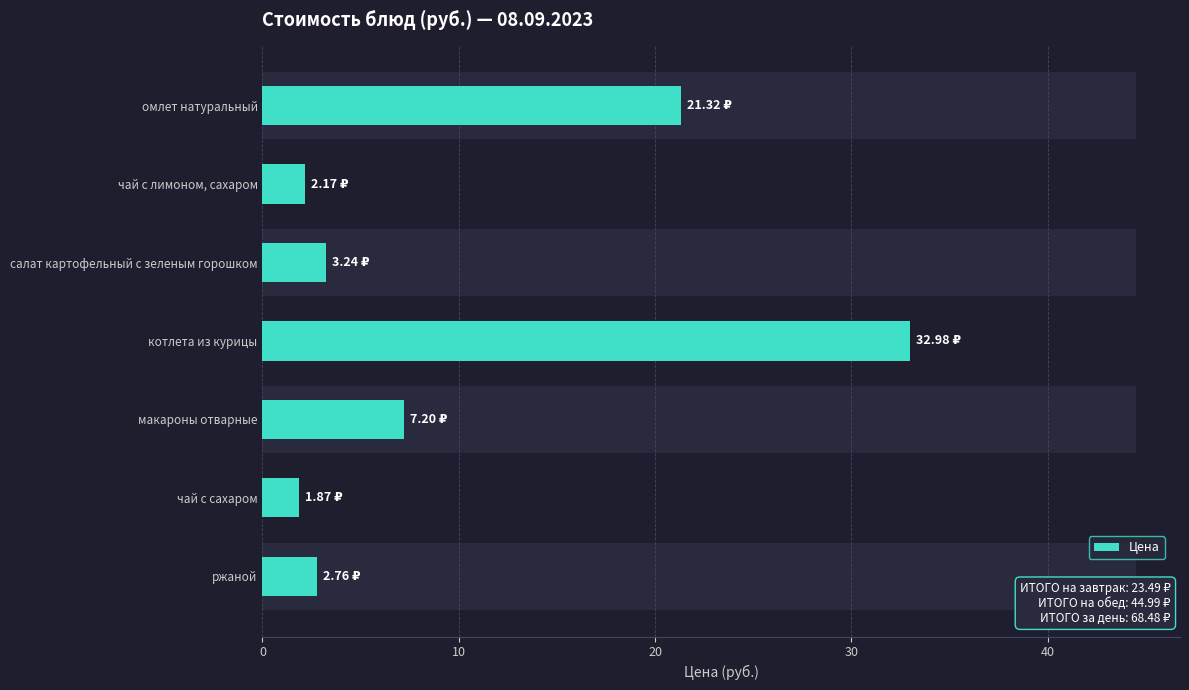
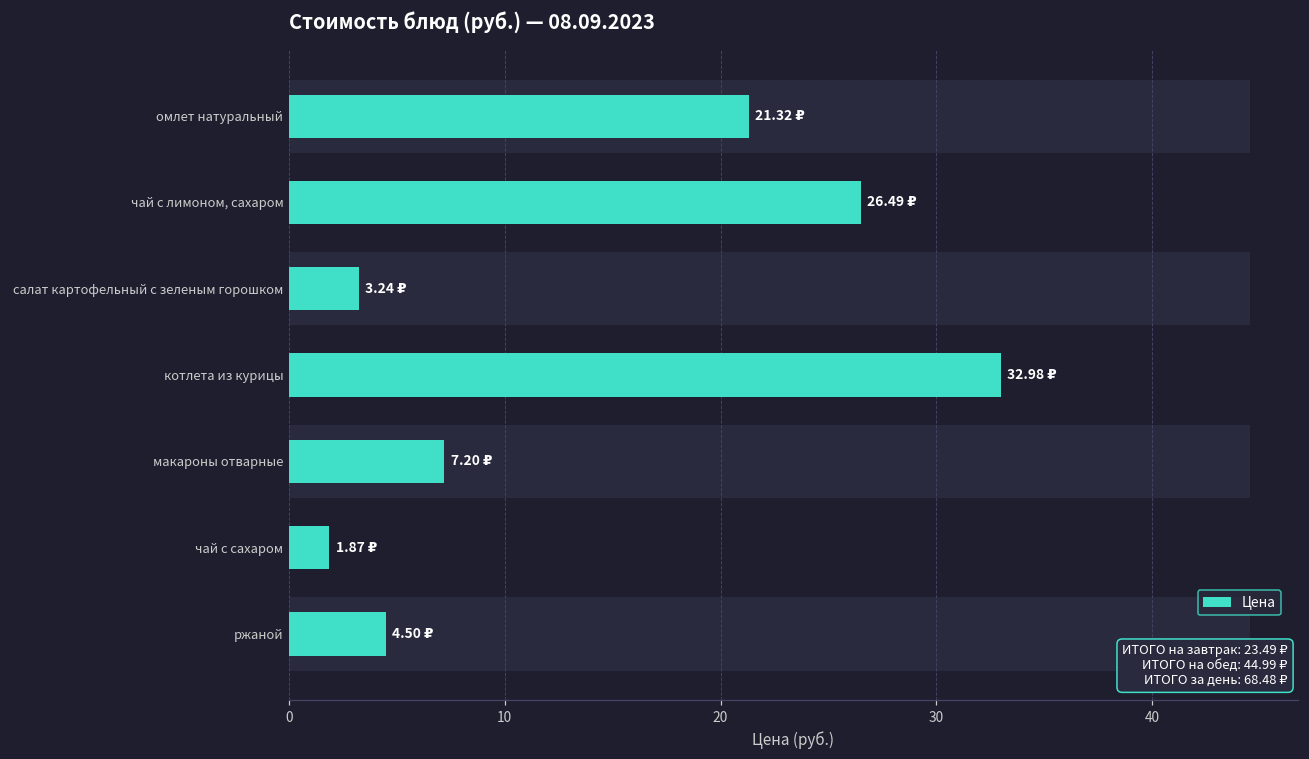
Цена, чай с лимоном, сахаром: 2.17 -> 26.49
Цена, ржаной: 2.76 -> 4.50
